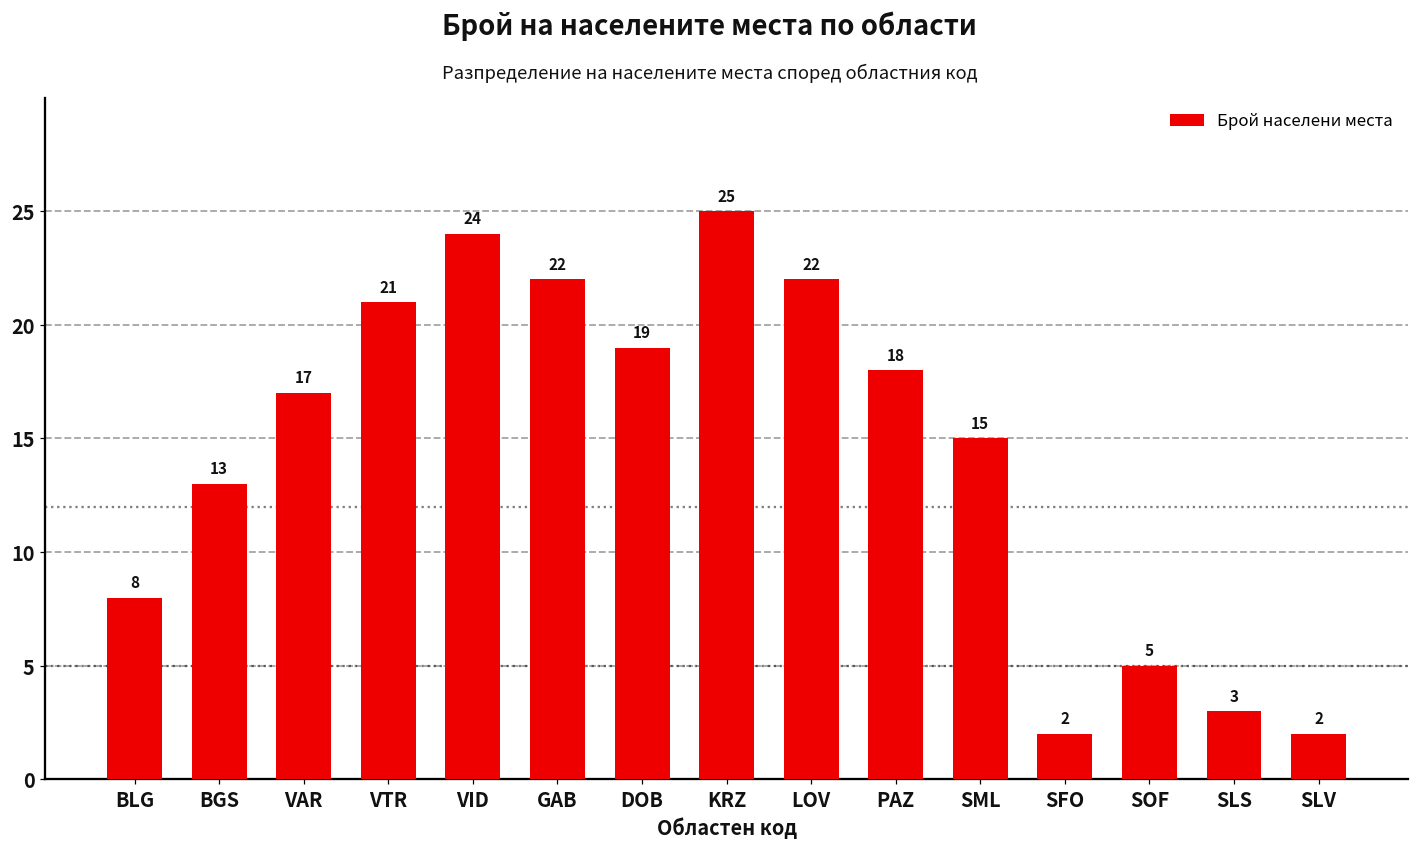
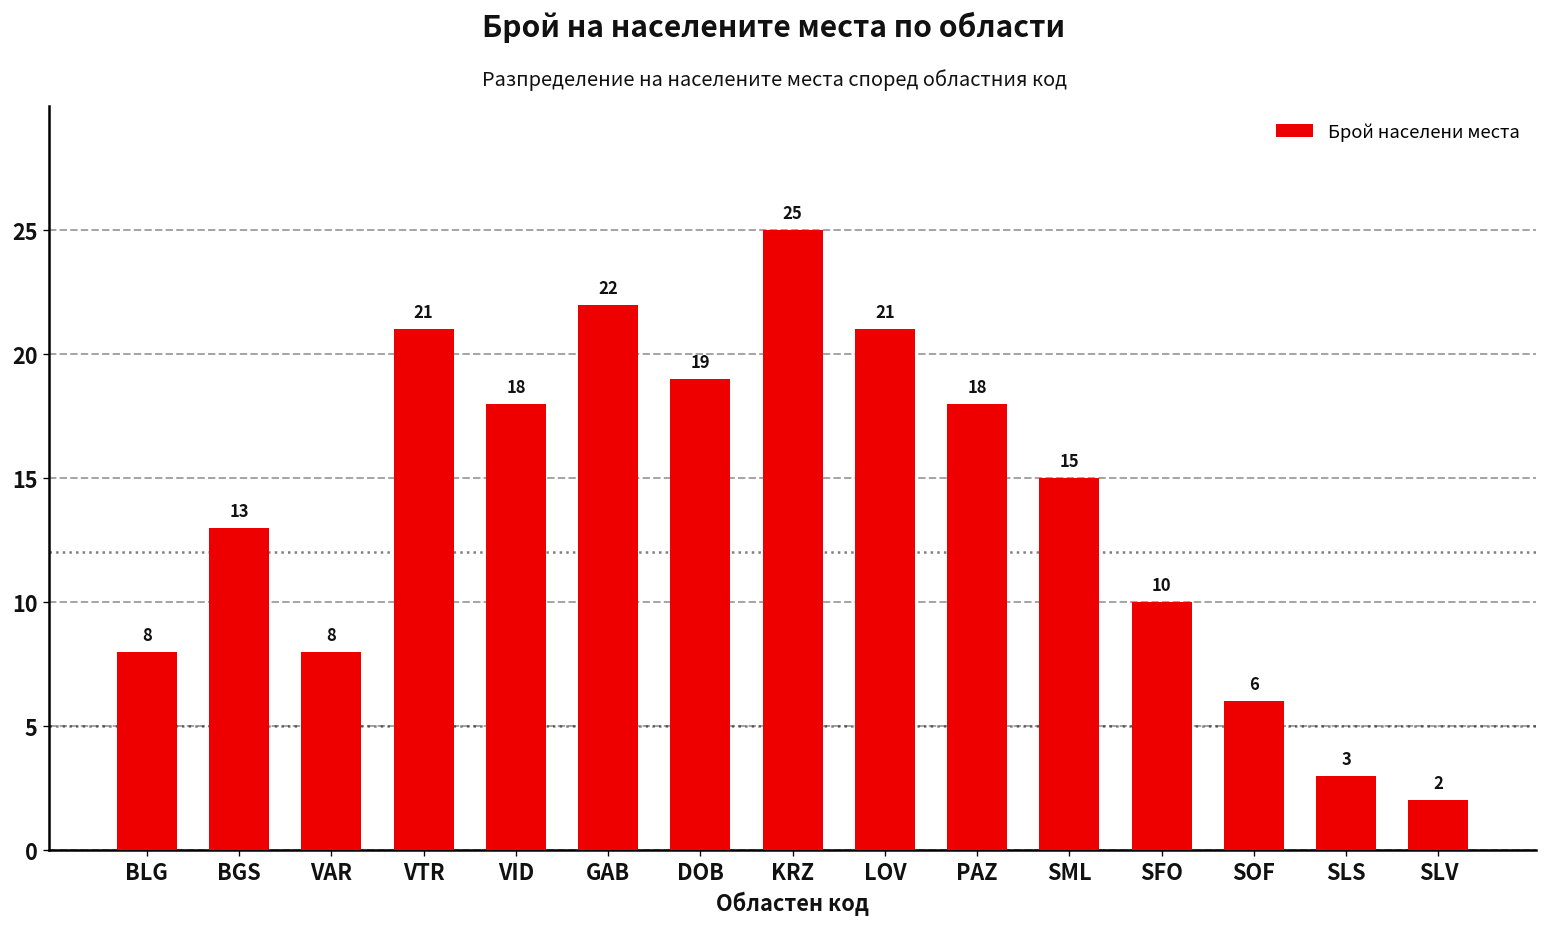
VAR: 17 -> 8
VID: 24 -> 18
LOV: 22 -> 21
SFO: 2 -> 10
SOF: 5 -> 6
